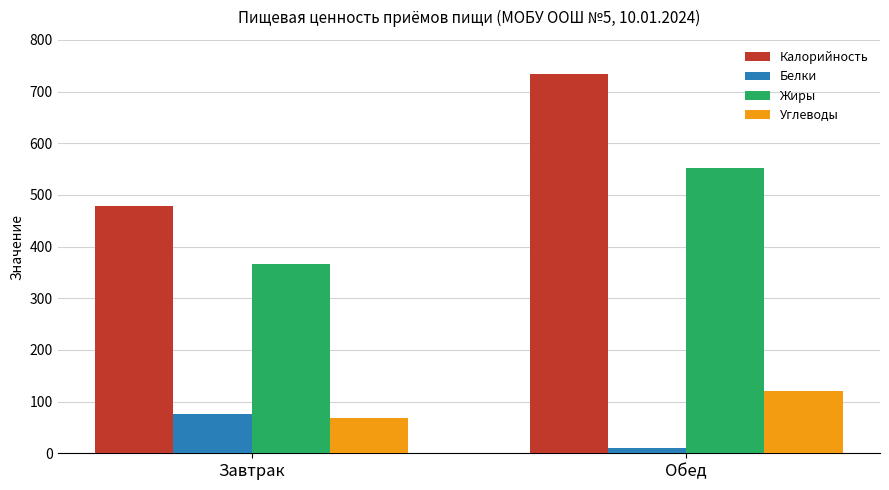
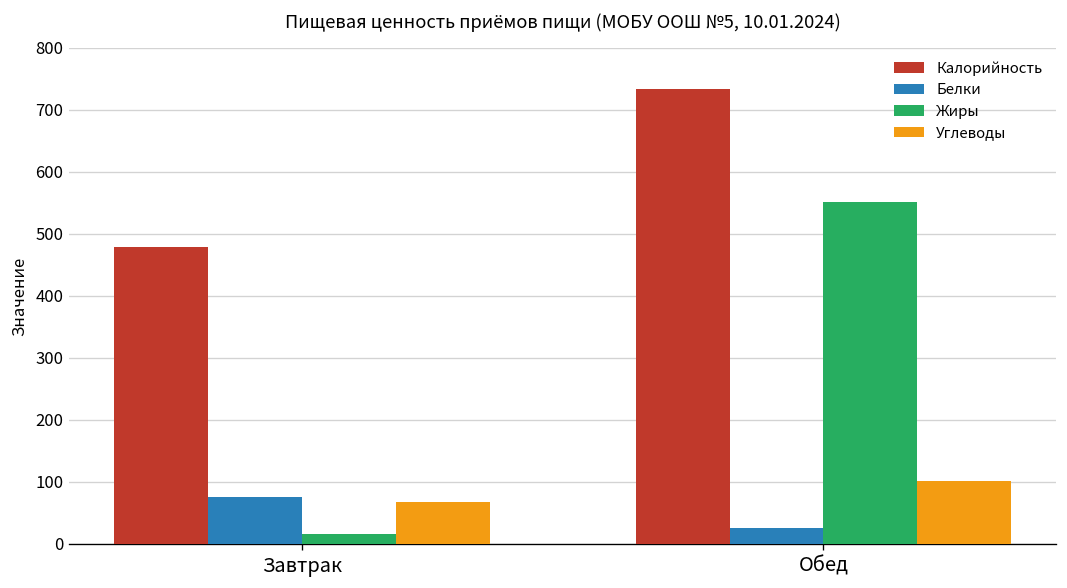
Жиры, Завтрак: 370 -> 20
Белки, Обед: 10 -> 30
Углеводы, Обед: 120 -> 100
